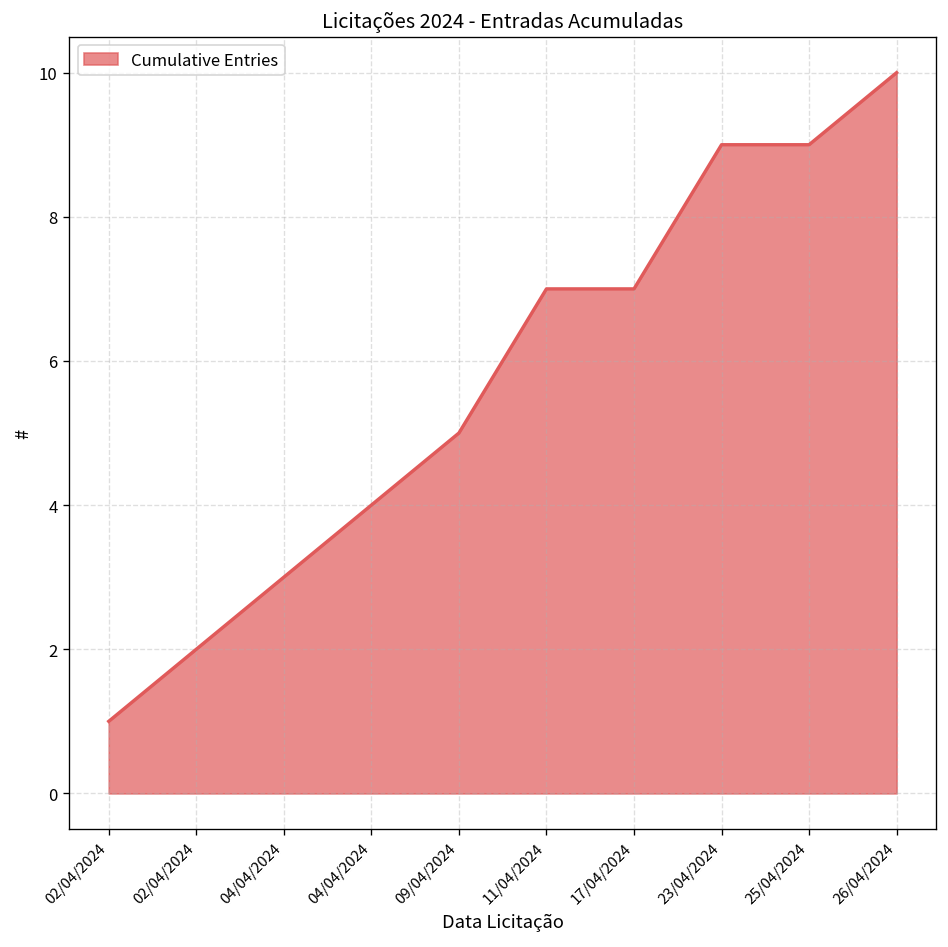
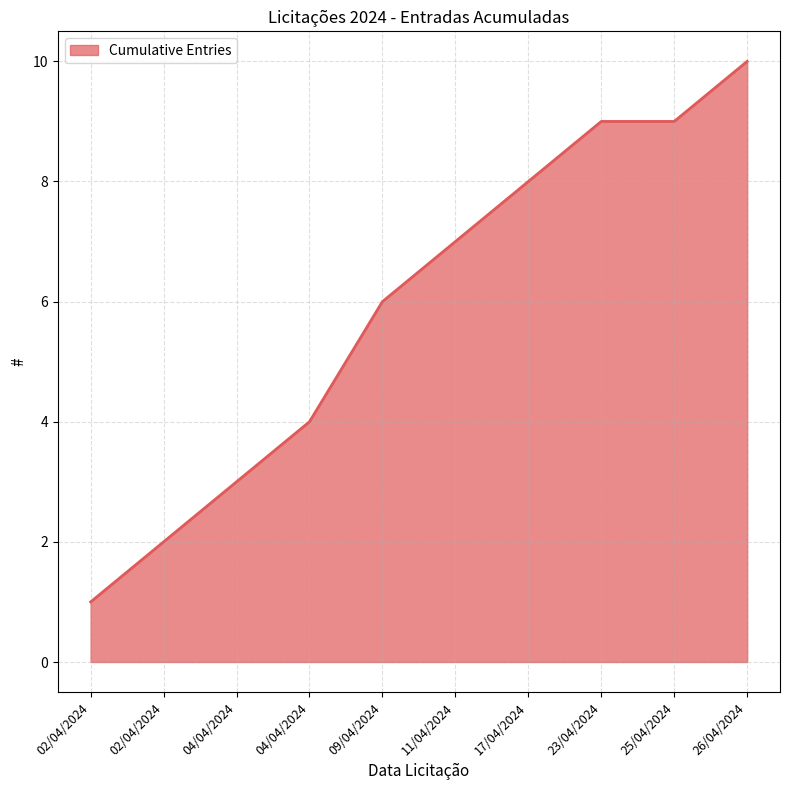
09/04/2024: 5 -> 6
17/04/2024: 7 -> 8
